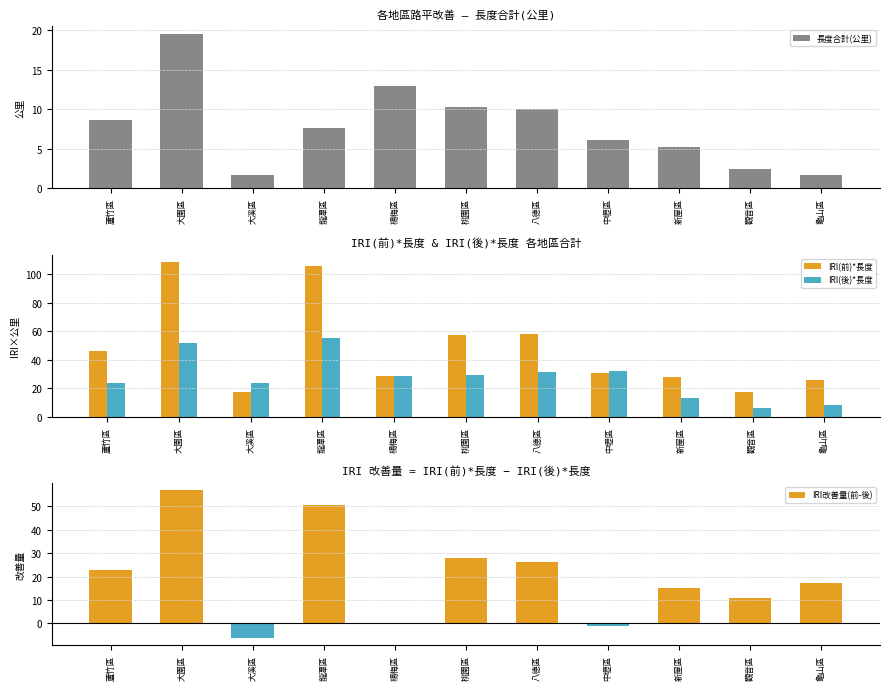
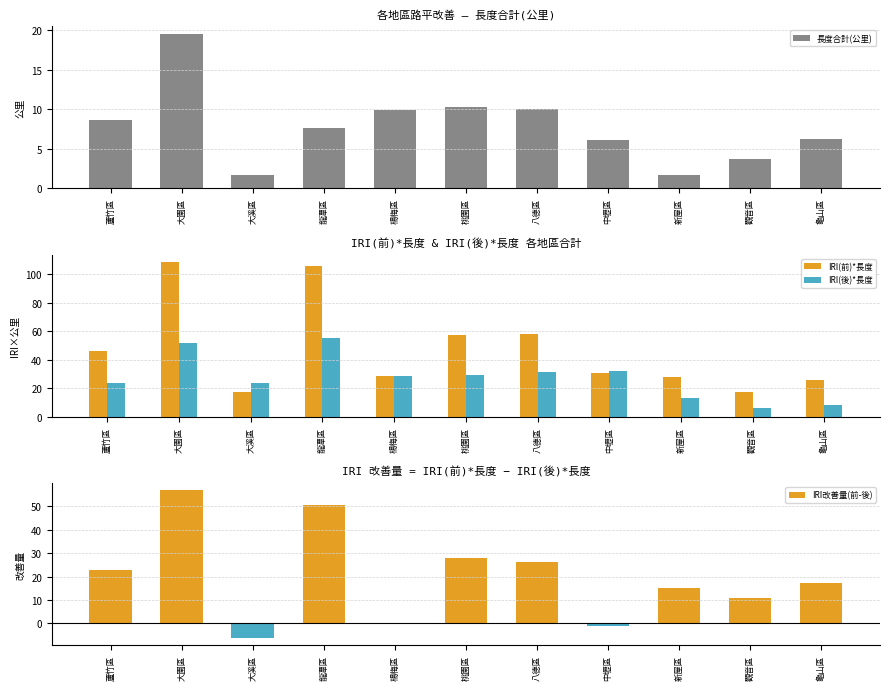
各地區路平改善 — 長度合計(公里), 楊梅區: 13 -> 10
各地區路平改善 — 長度合計(公里), 新屋區: 5 -> 2
各地區路平改善 — 長度合計(公里), 觀音區: 3 -> 4
各地區路平改善 — 長度合計(公里), 龜山區: 2 -> 6
